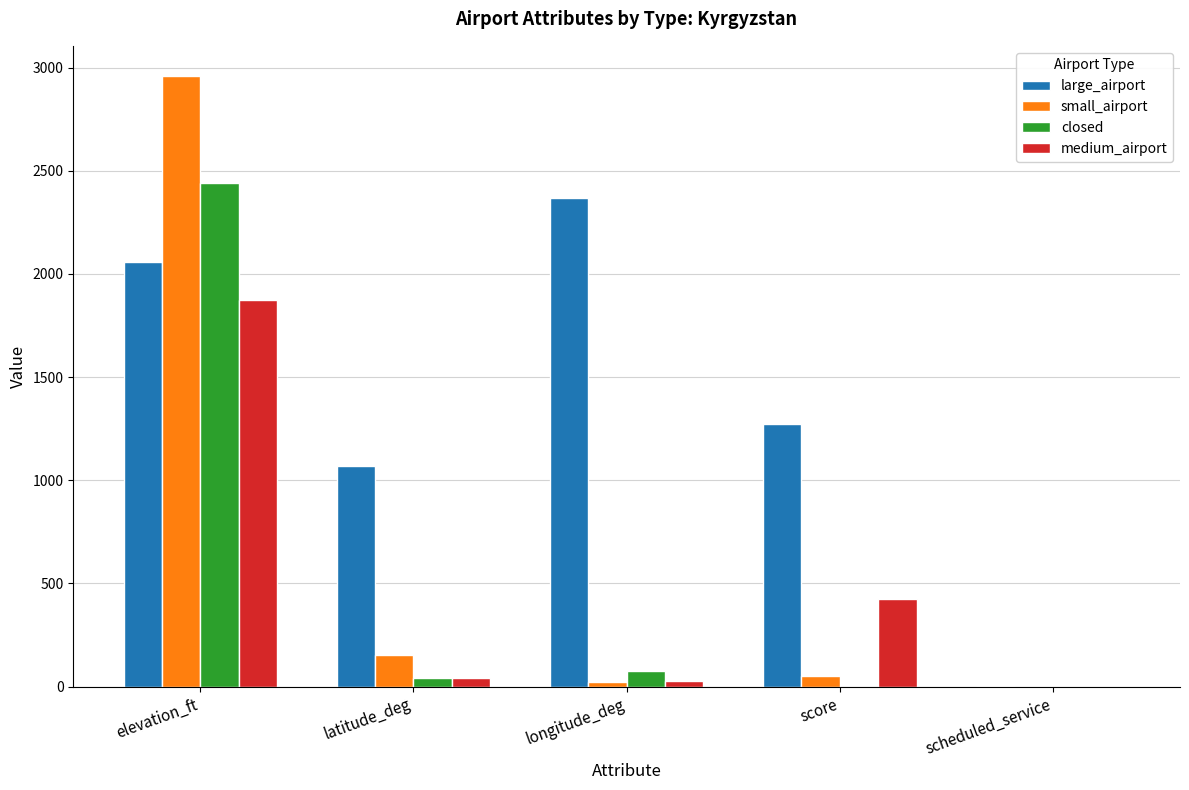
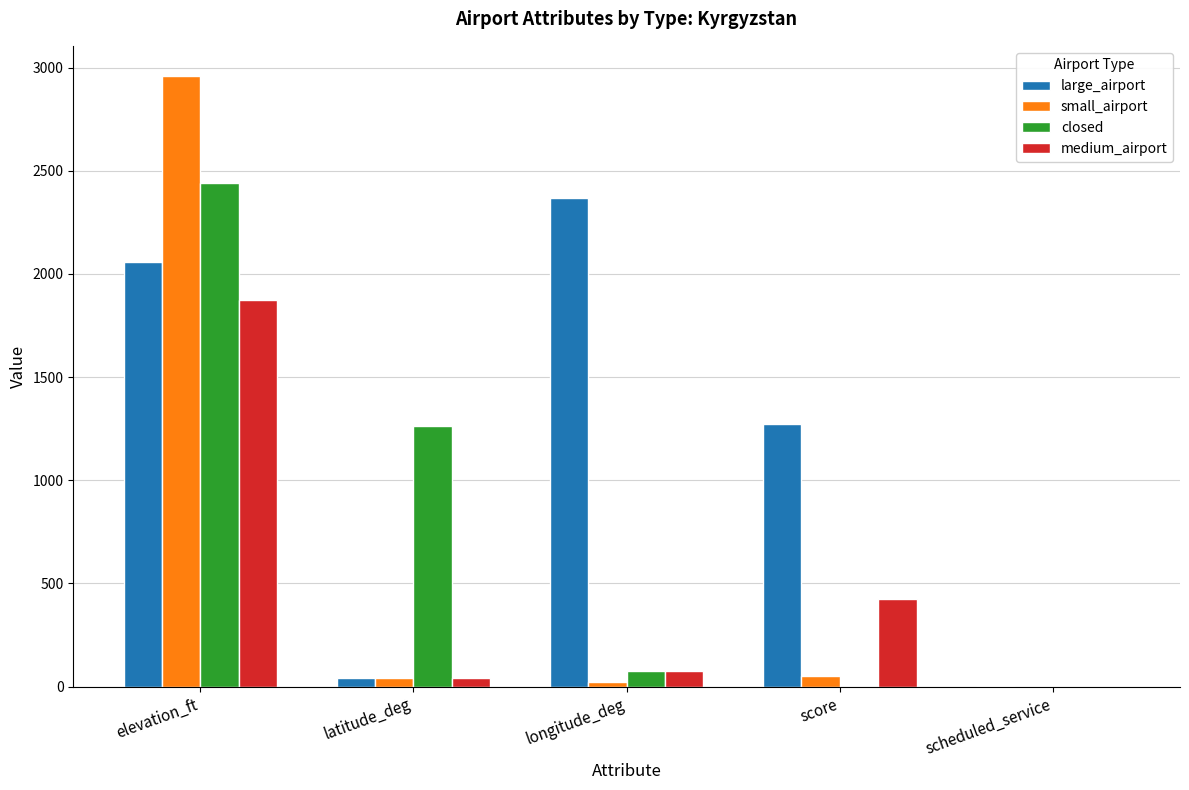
large_airport, latitude_deg: 1070 -> 40
small_airport, latitude_deg: 150 -> 40
closed, latitude_deg: 40 -> 1260
medium_airport, longitude_deg: 30 -> 70
